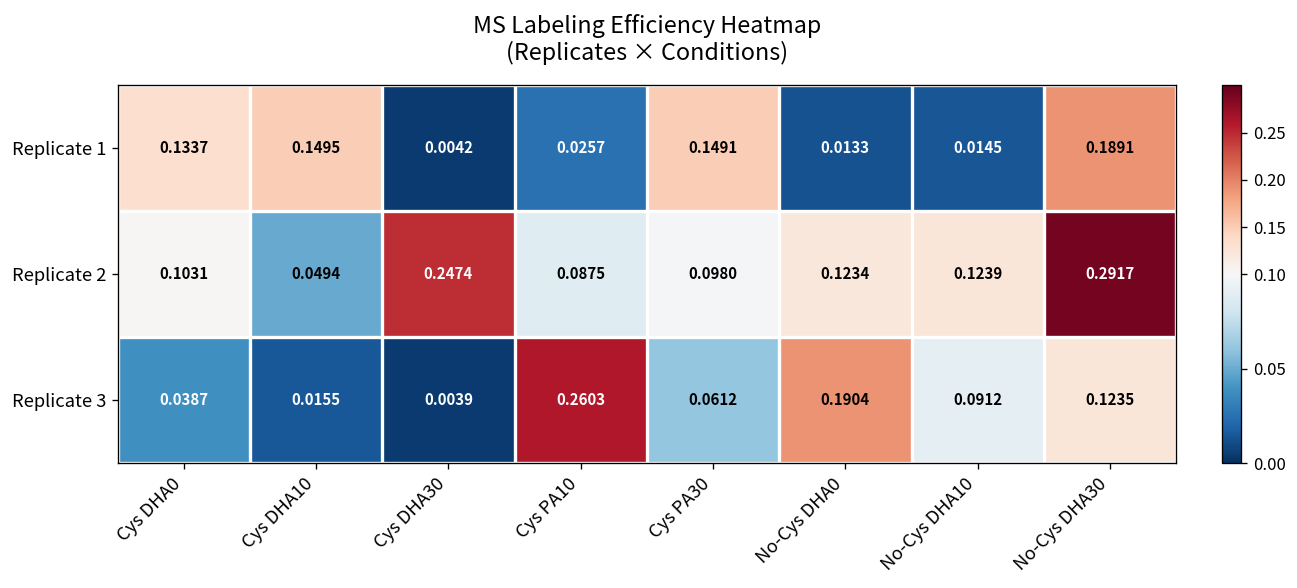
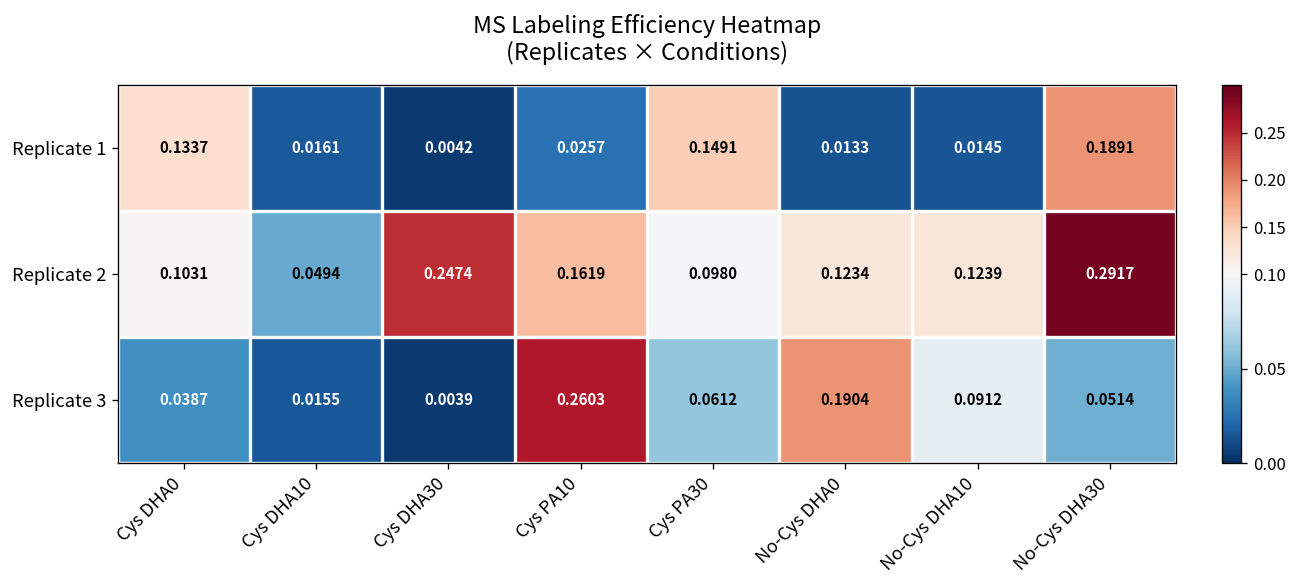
Replicate 1, Cys DHA10: 0.1495 -> 0.0161
Replicate 2, Cys PA10: 0.0875 -> 0.1619
Replicate 3, No-Cys DHA30: 0.1235 -> 0.0514
